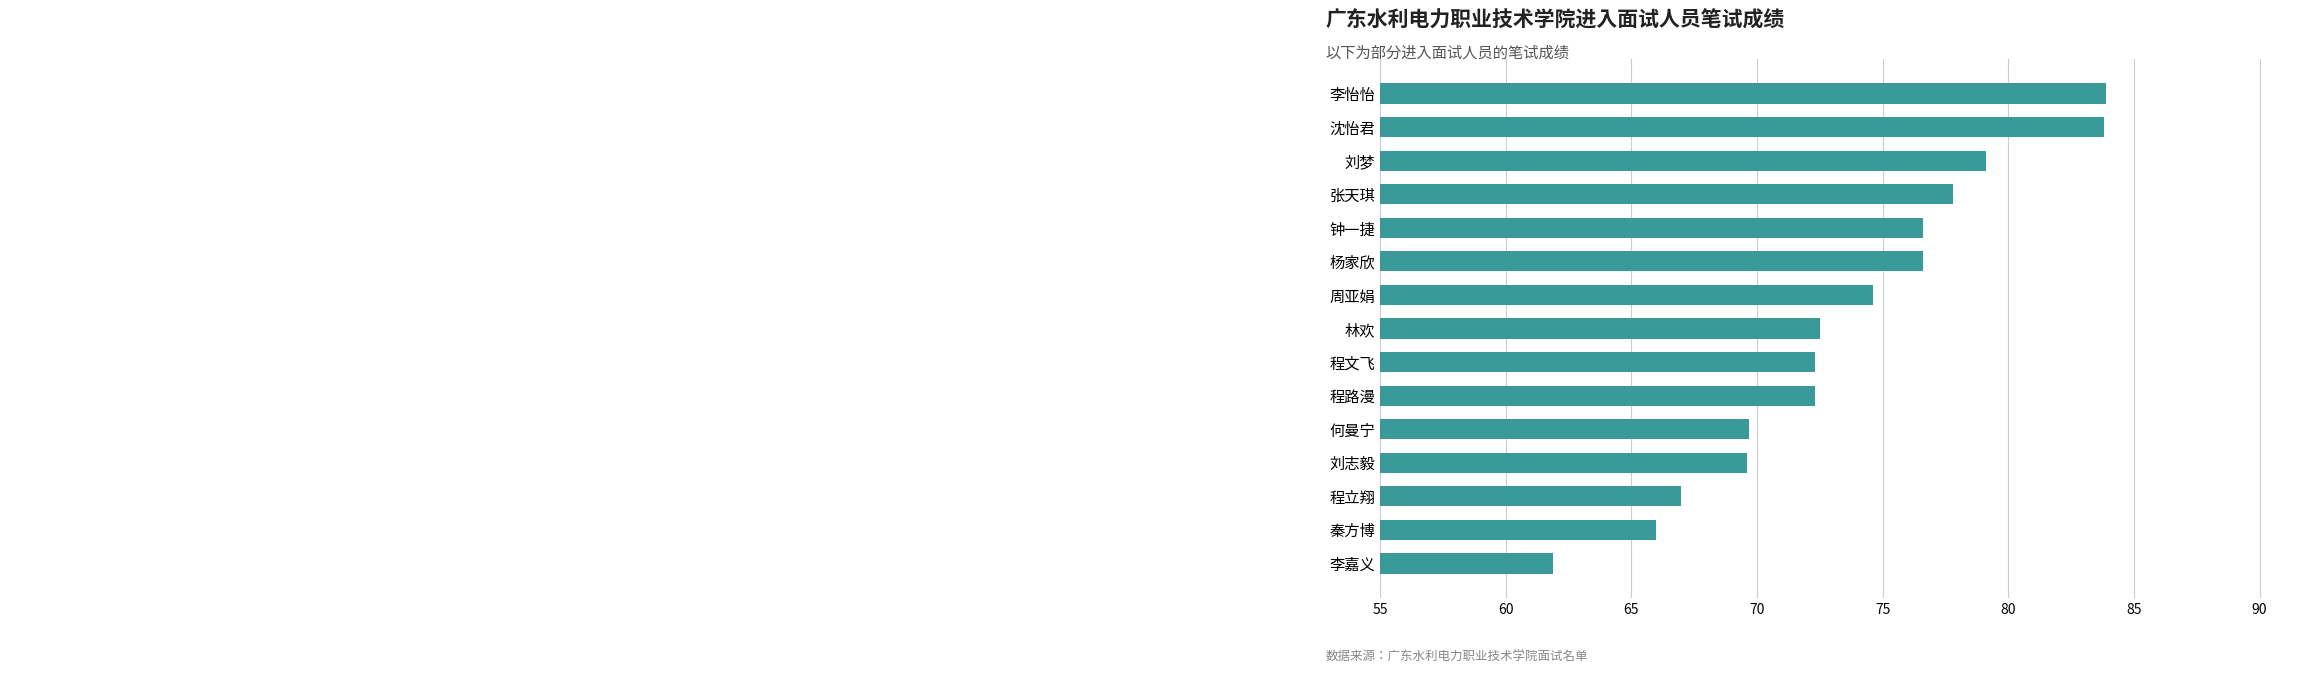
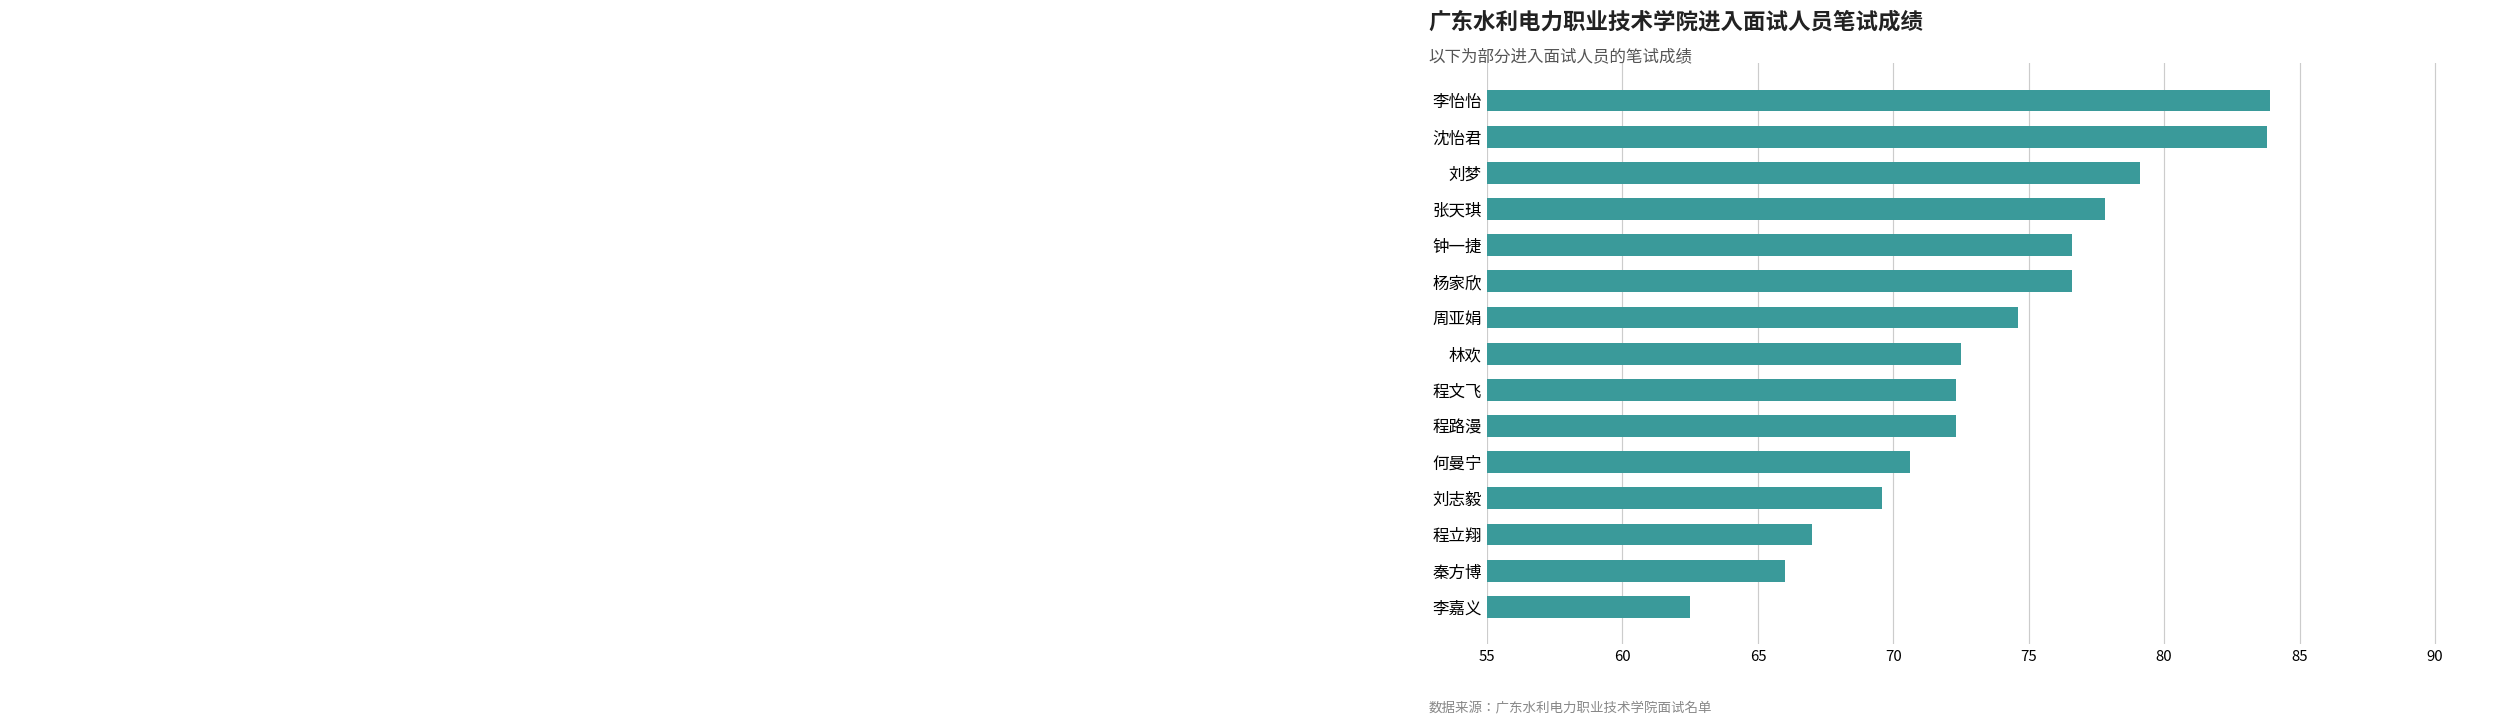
何曼宁: 69.7 -> 70.6
李嘉义: 61.9 -> 62.5
